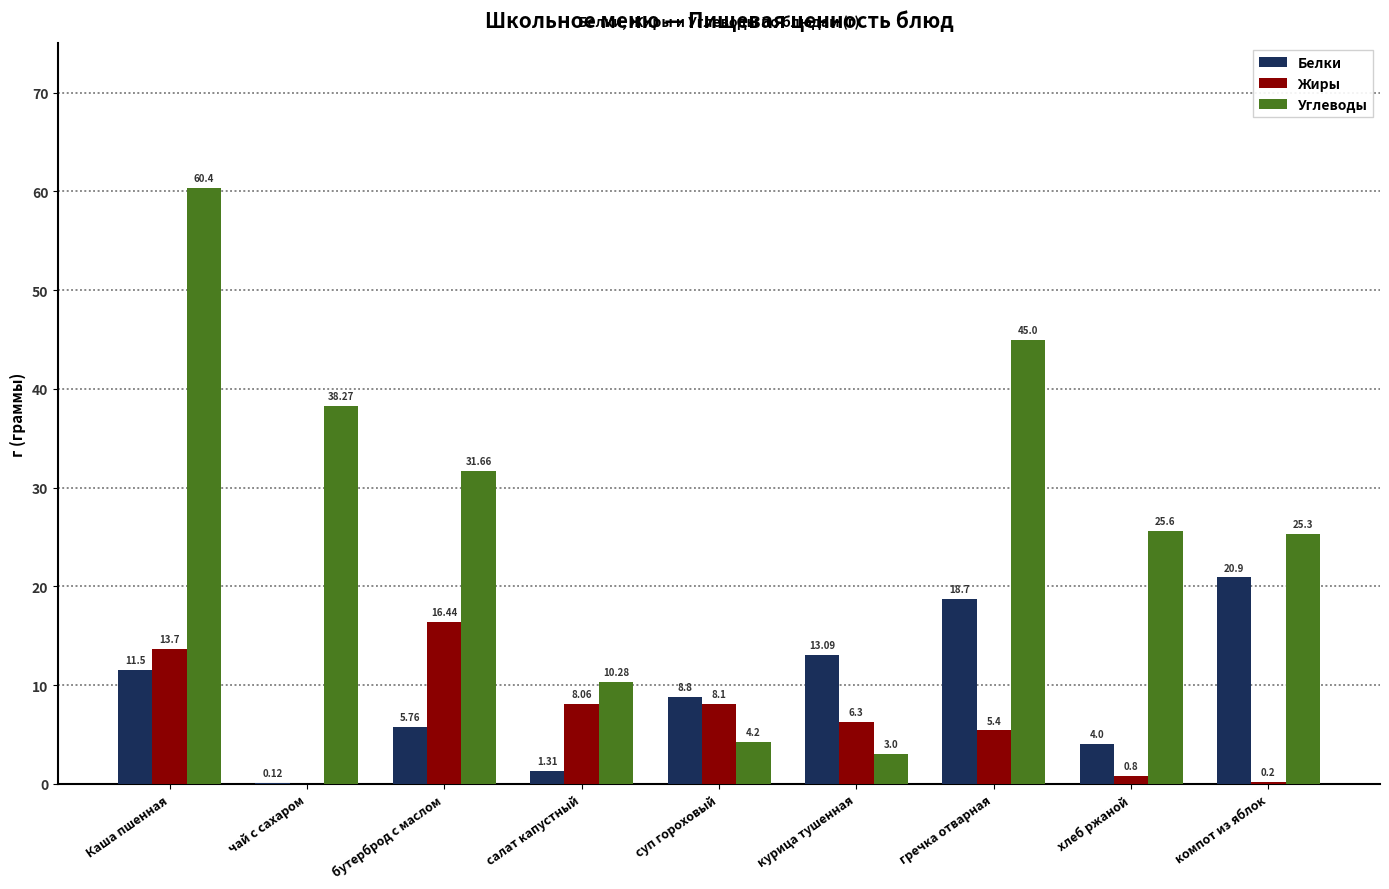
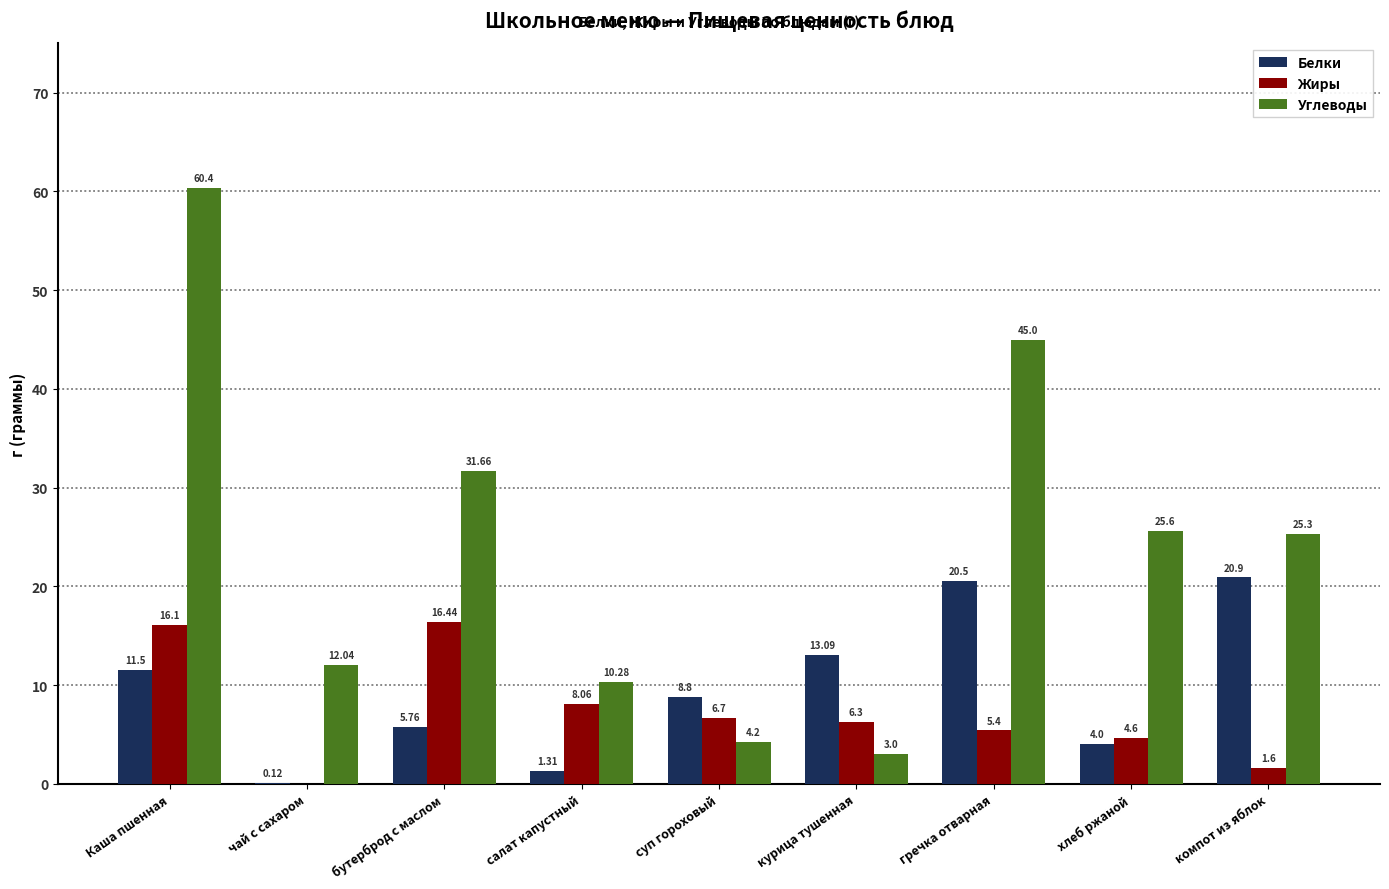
Жиры, Каша пшенная: 13.7 -> 16.1
Углеводы, чай с сахаром: 38.27 -> 12.04
Жиры, суп гороховый: 8.1 -> 6.7
Белки, гречка отварная: 18.7 -> 20.5
Жиры, хлеб ржаной: 0.8 -> 4.6
Жиры, компот из яблок: 0.2 -> 1.6
